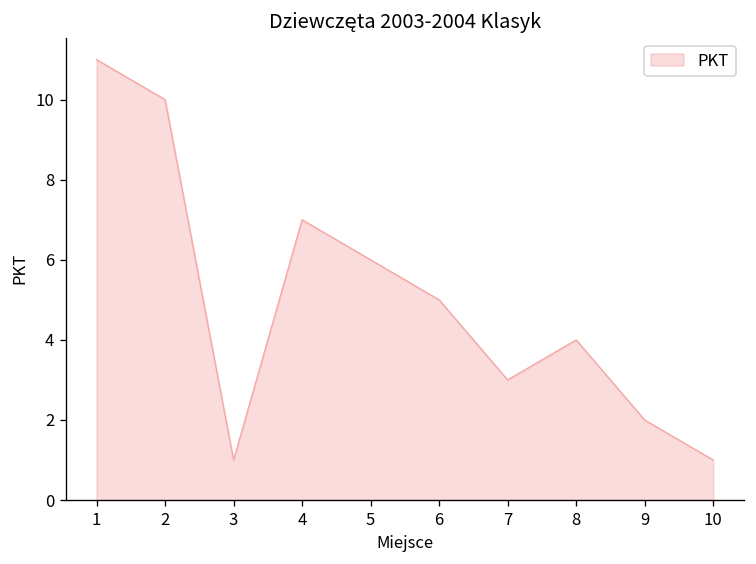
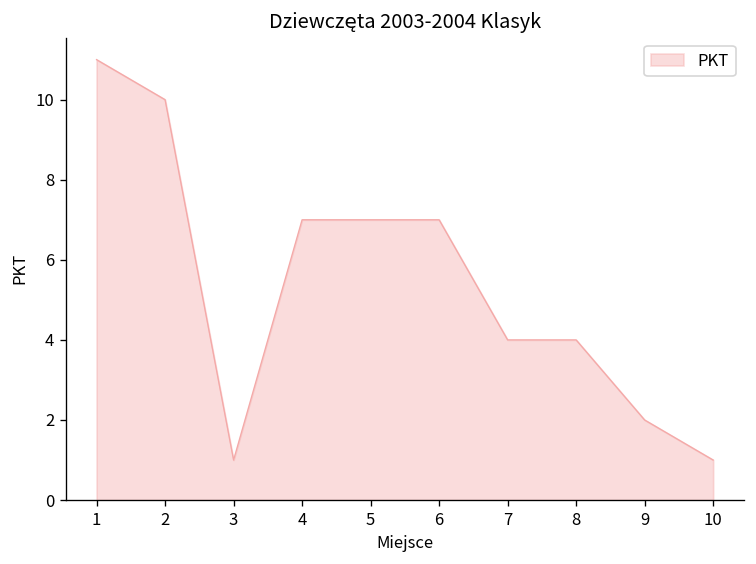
5: 6 -> 7
6: 5 -> 7
7: 3 -> 4
